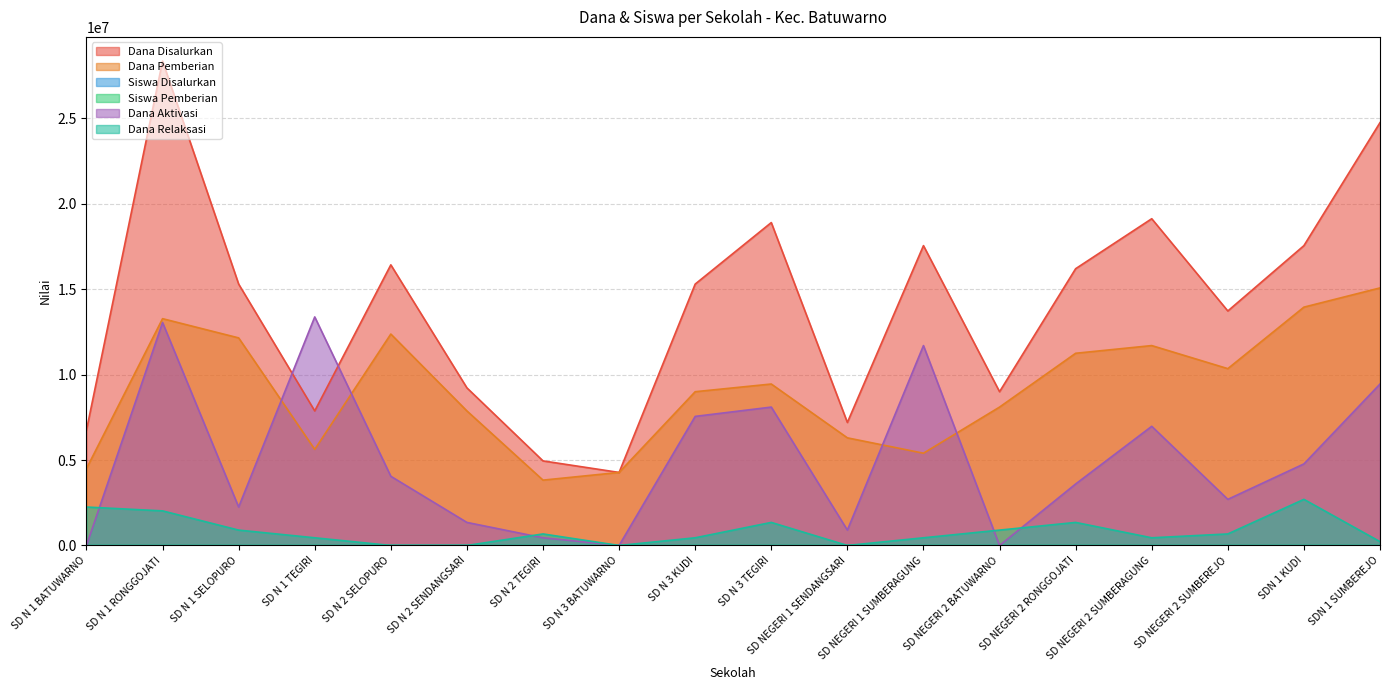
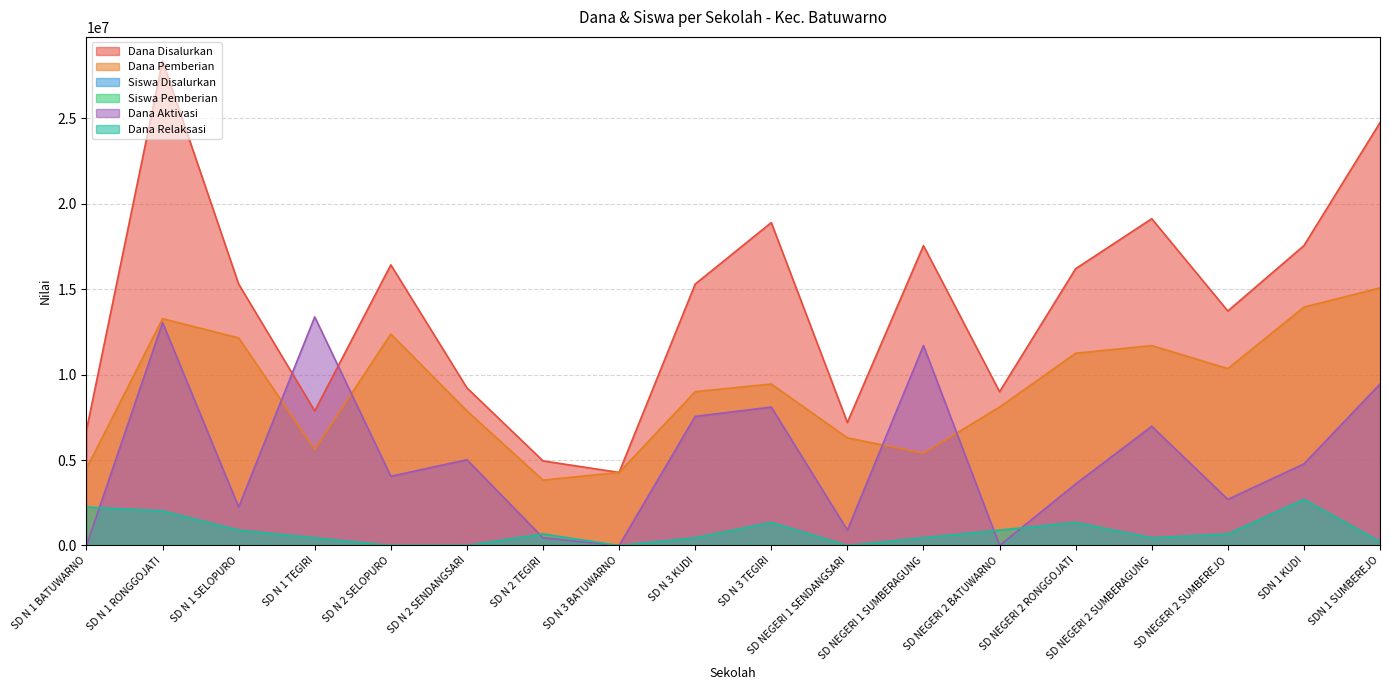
Dana Aktivasi, SD N 2 SENDANGSARI: 1400000 -> 5000000
